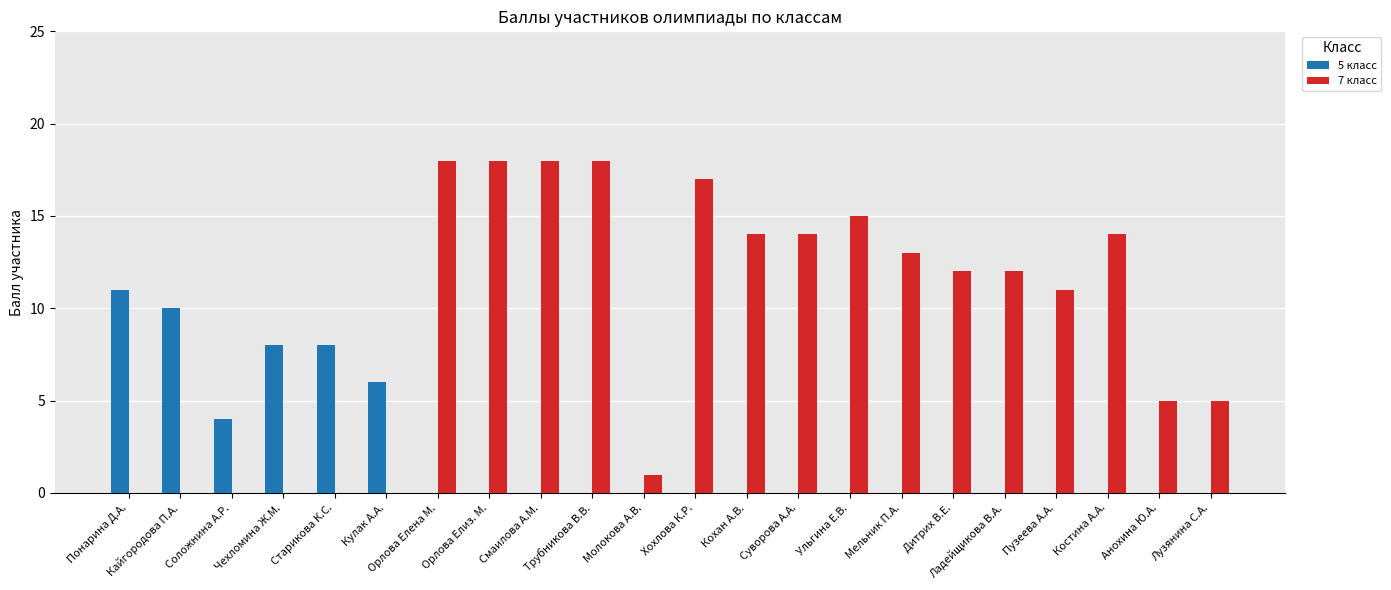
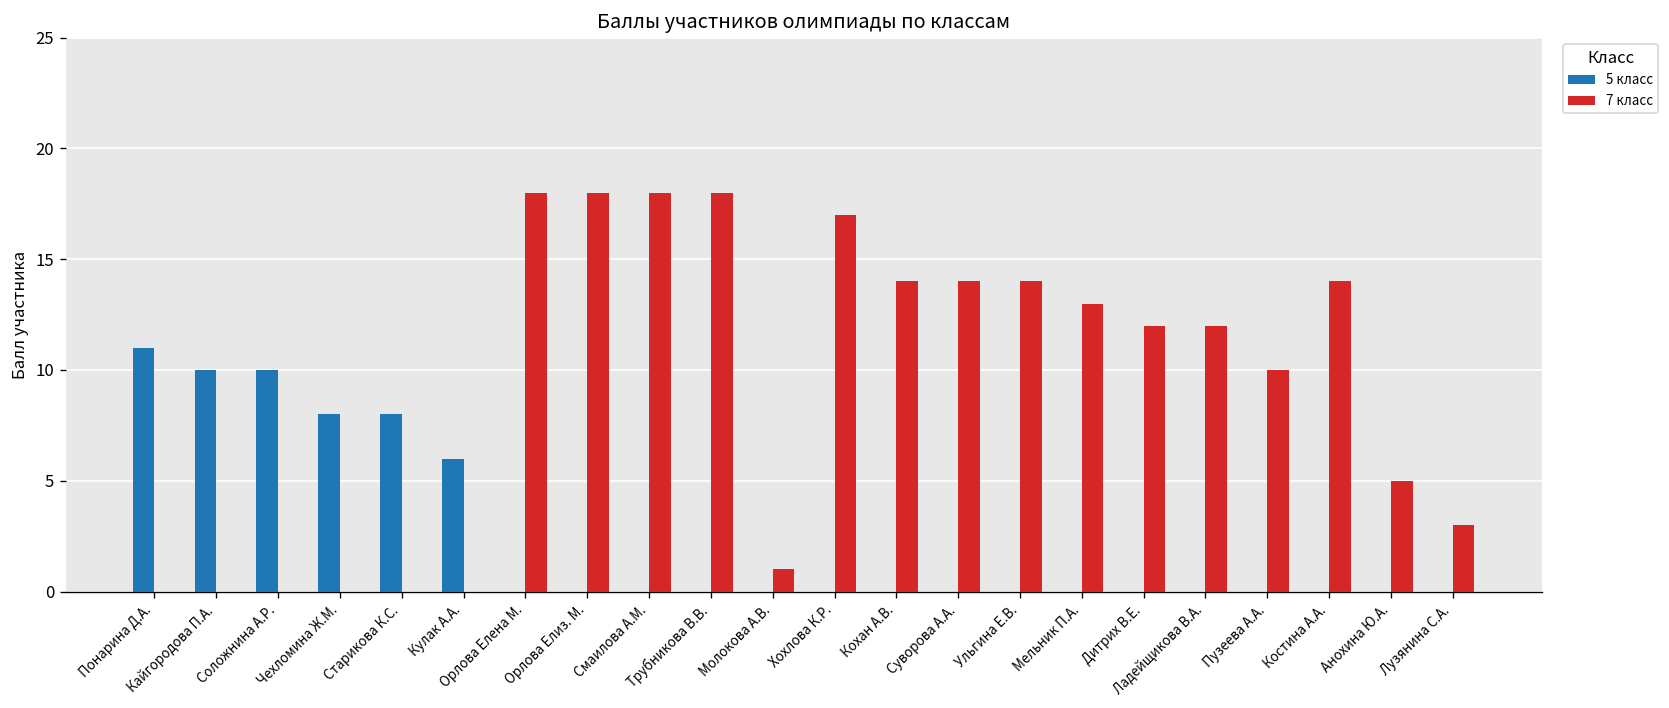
5 класс, Соложнина А.Р.: 4 -> 10
7 класс, Ульгина Е.В.: 15 -> 14
7 класс, Пузеева А.А.: 11 -> 10
7 класс, Лузянина С.А.: 5 -> 3
